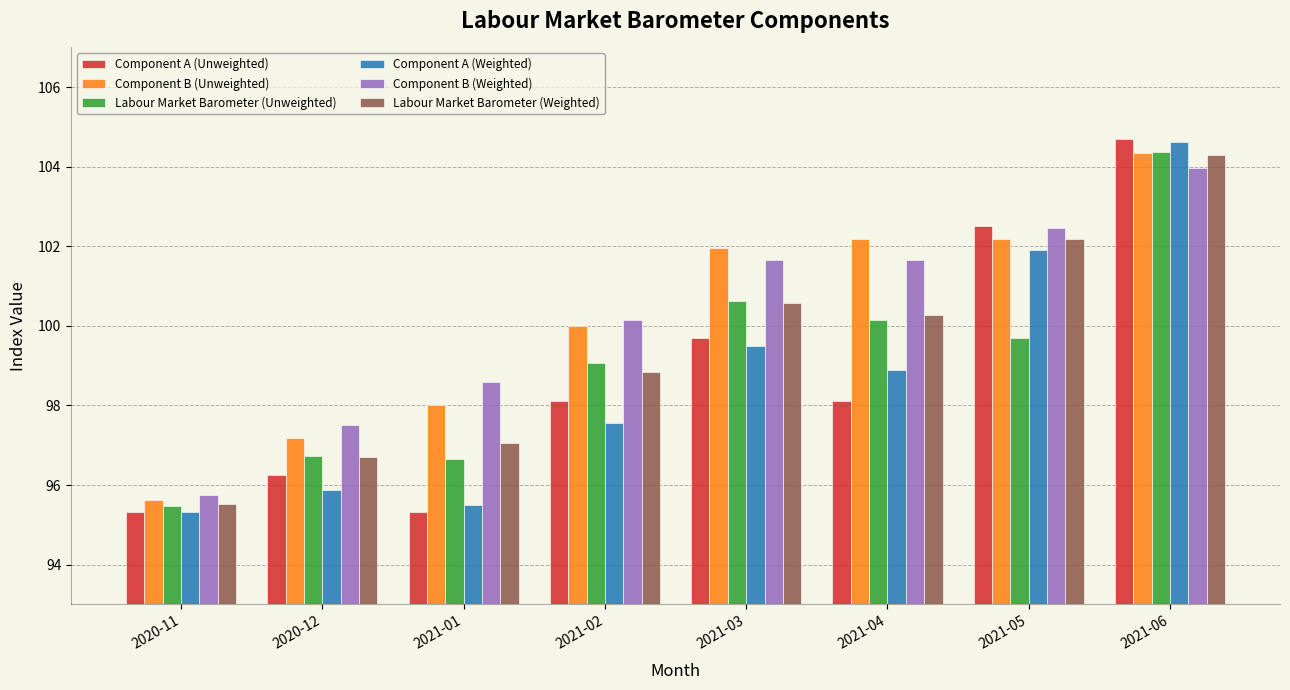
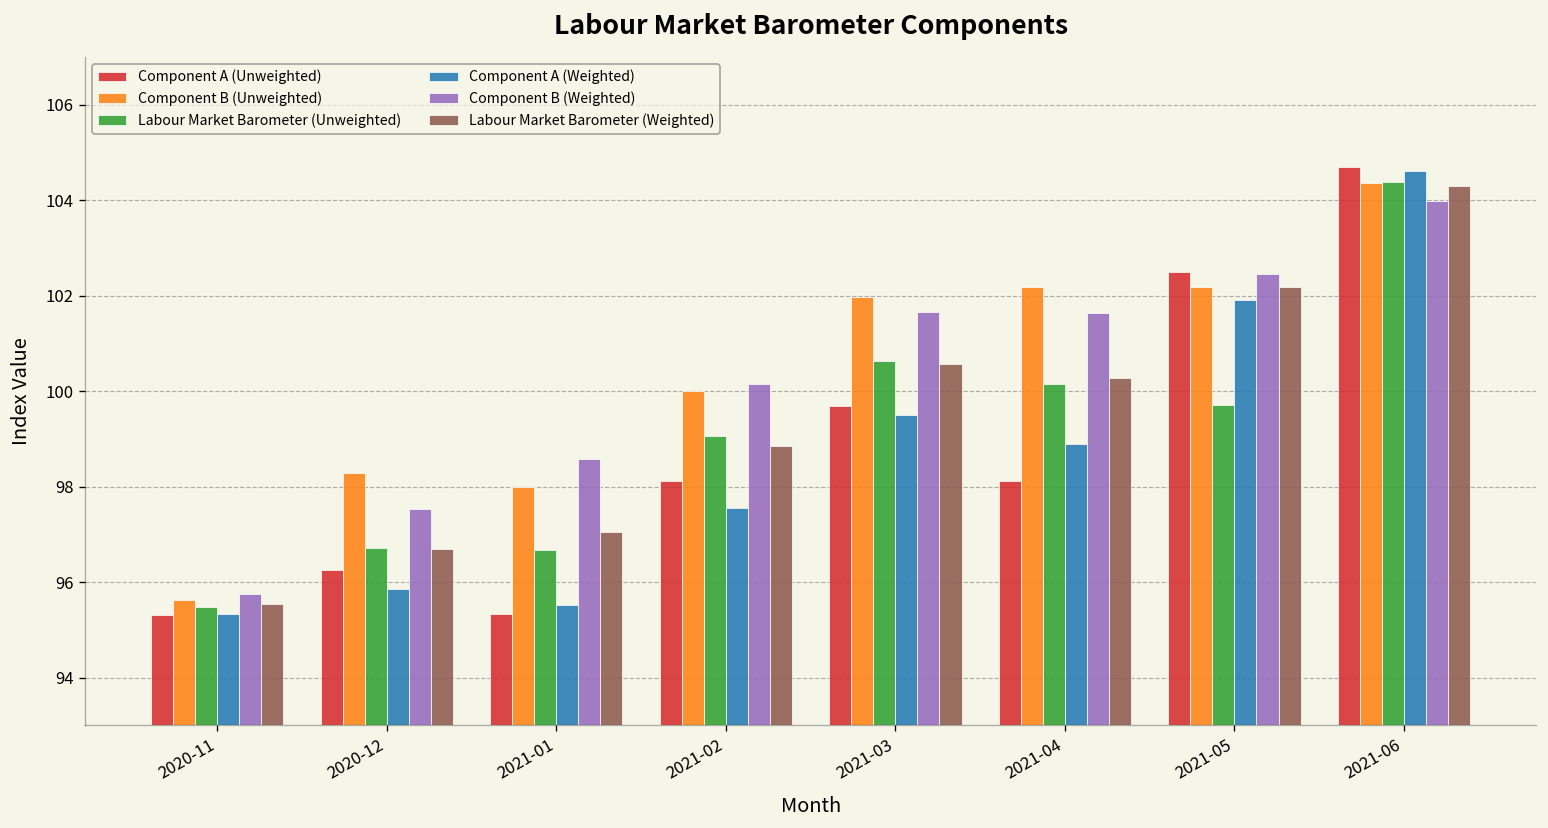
Component B (Unweighted), 2020-12: 97.2 -> 98.3
